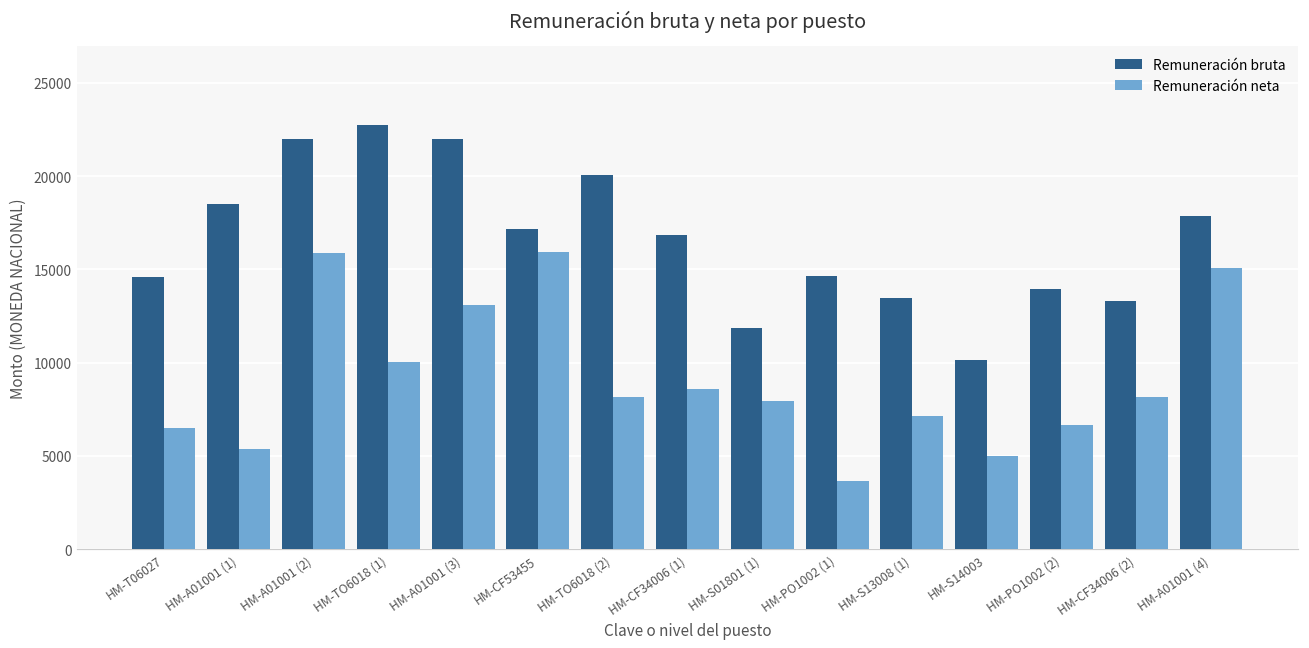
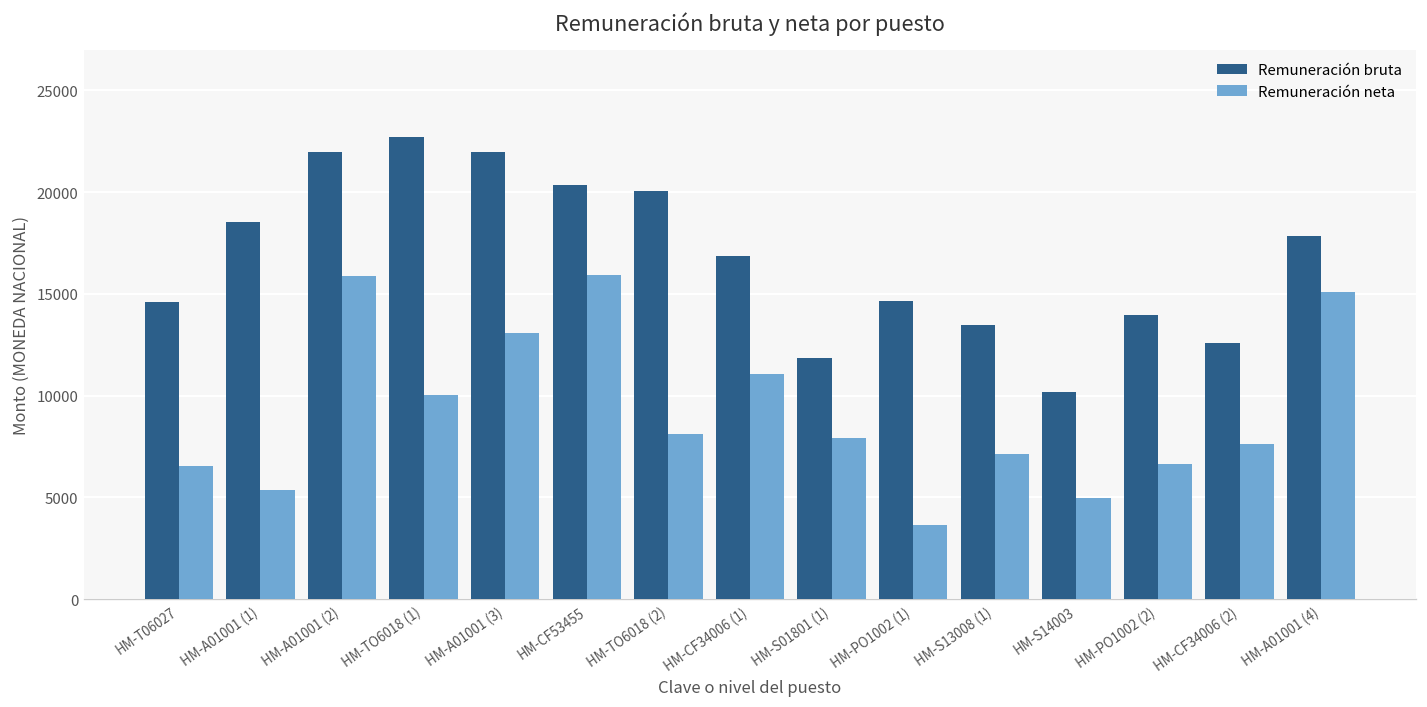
Remuneración bruta, HM-CF53455: 17100 -> 20300
Remuneración neta, HM-CF34006 (1): 8600 -> 11100
Remuneración bruta, HM-CF34006 (2): 13300 -> 12600
Remuneración neta, HM-CF34006 (2): 8100 -> 7600
